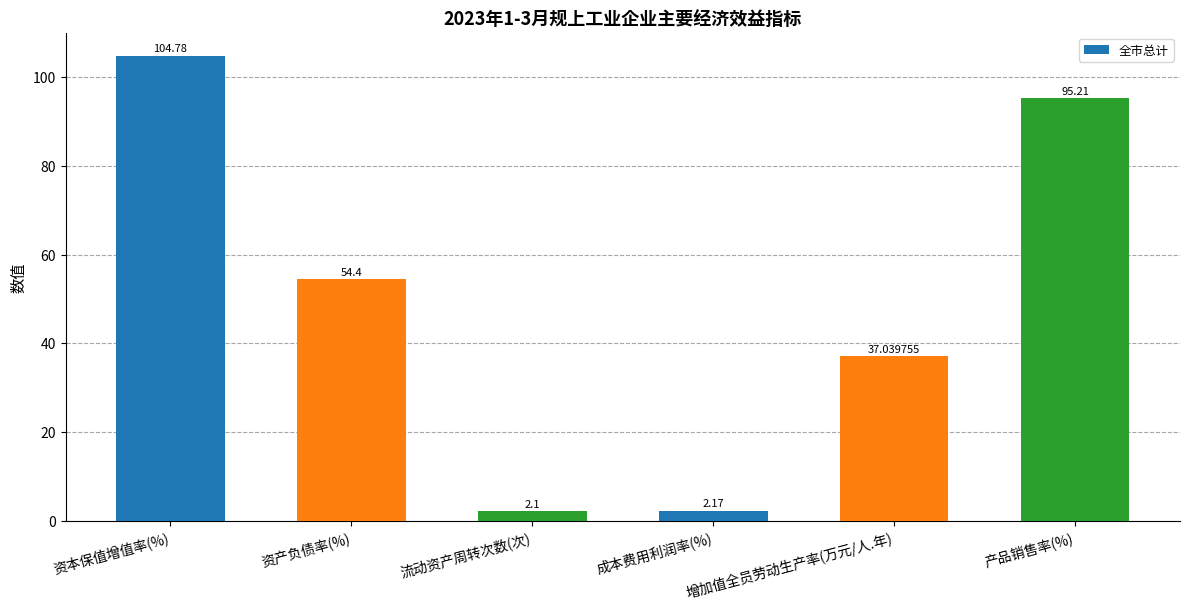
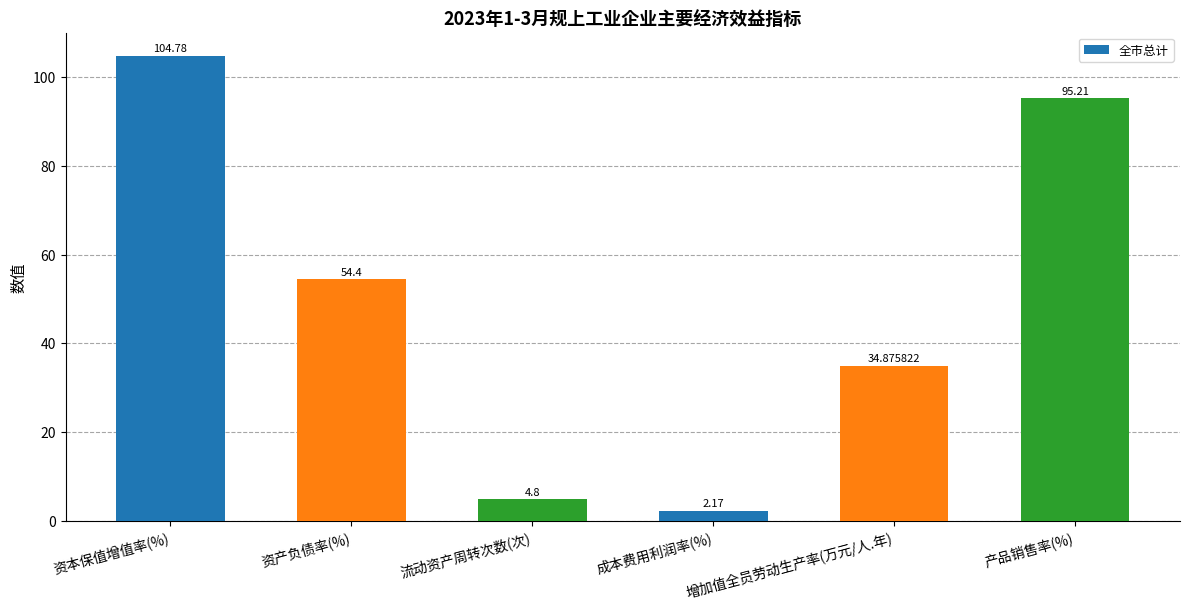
流动资产周转次数(次): 2.1 -> 4.8
增加值全员劳动生产率(万元/人.年): 37.039755 -> 34.875822
